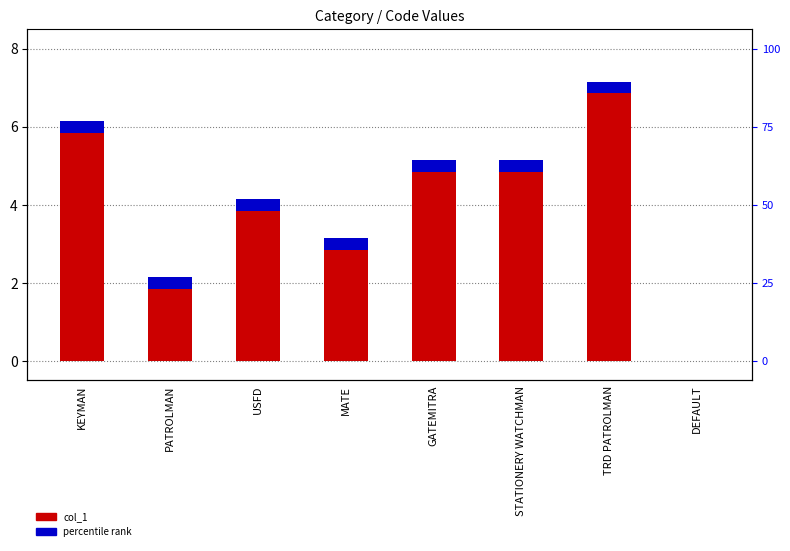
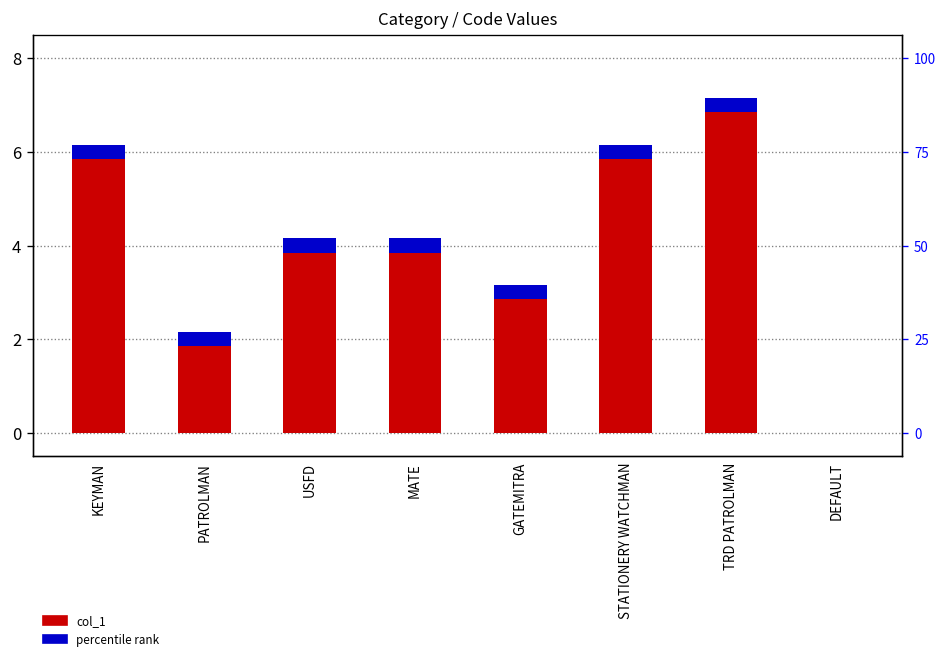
col_1, MATE: 3 -> 4
col_1, GATEMITRA: 5 -> 3
col_1, STATIONERY WATCHMAN: 5 -> 6
